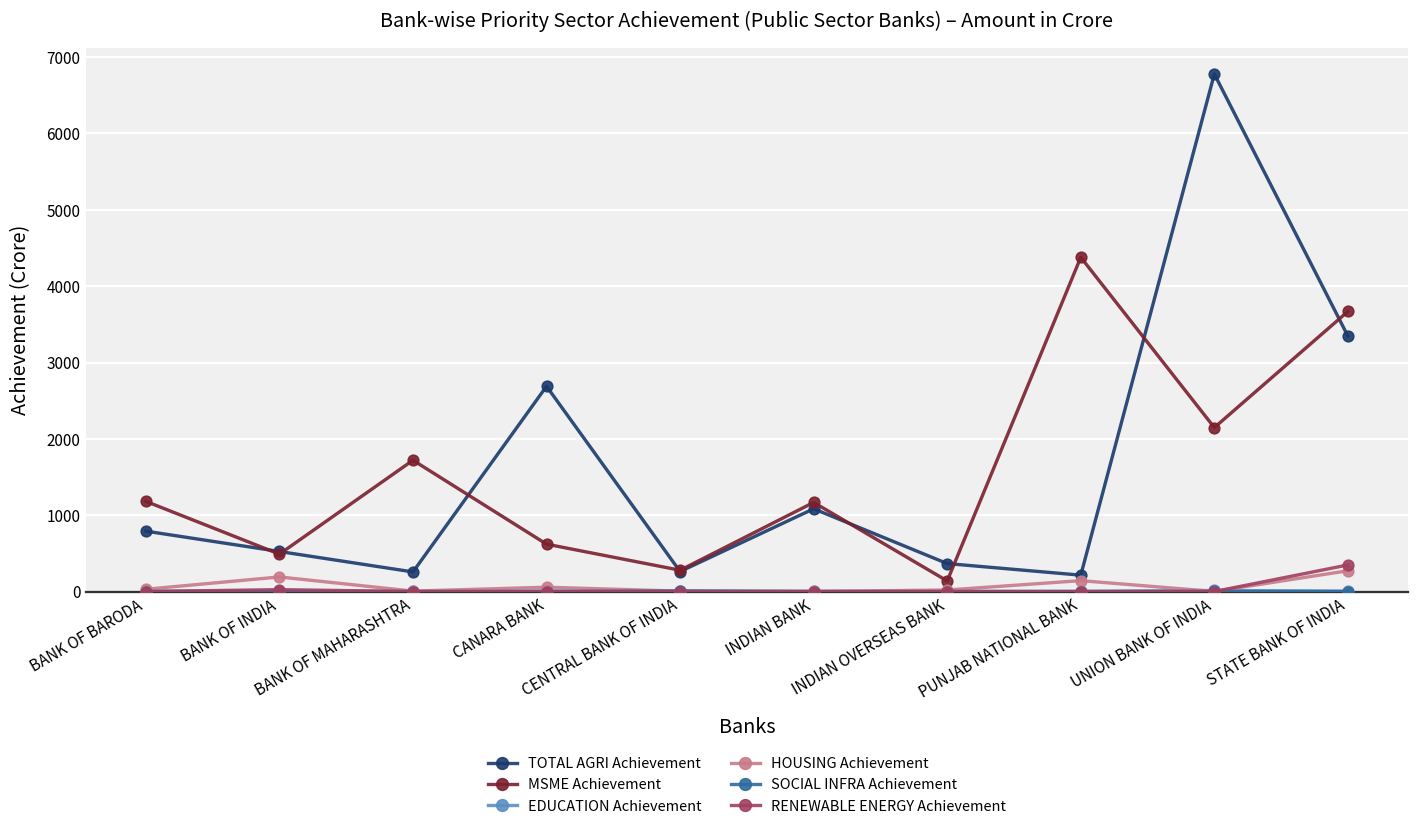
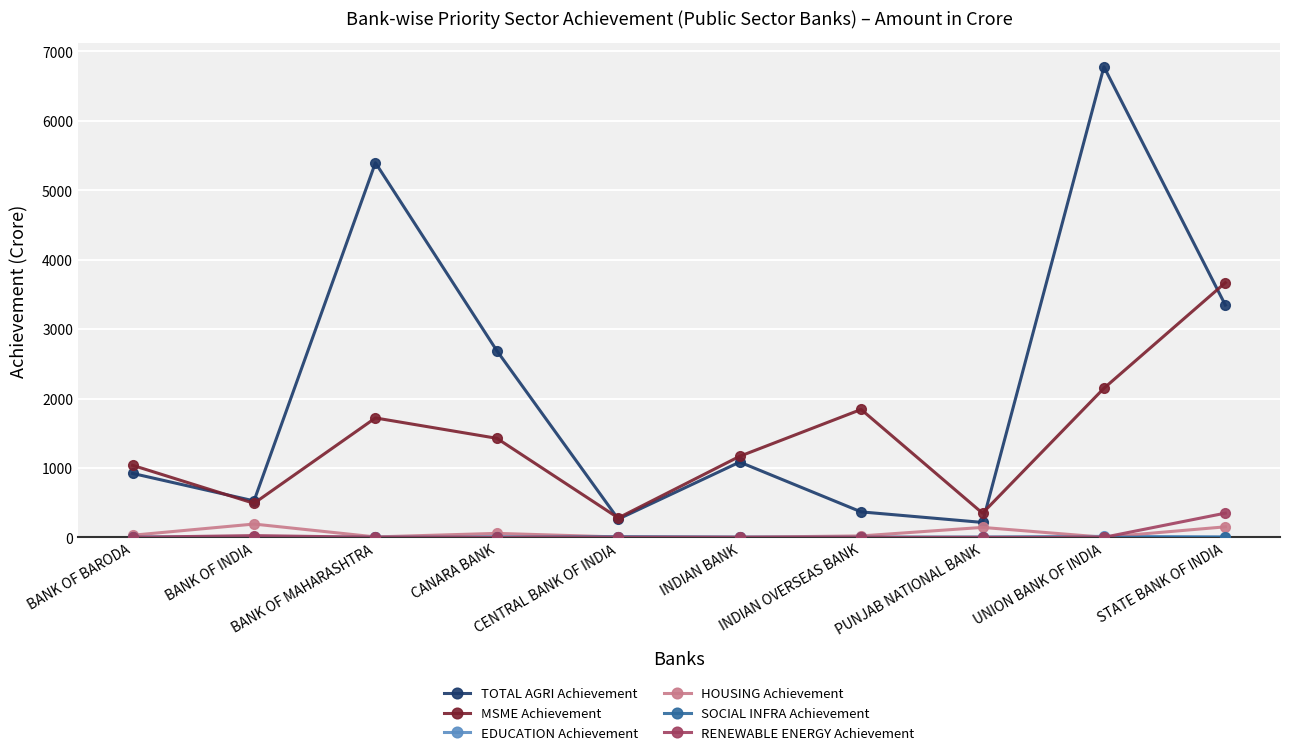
TOTAL AGRI Achievement, BANK OF BARODA: 800 -> 900
MSME Achievement, BANK OF BARODA: 1200 -> 1000
TOTAL AGRI Achievement, BANK OF MAHARASHTRA: 300 -> 5400
MSME Achievement, CANARA BANK: 600 -> 1400
MSME Achievement, INDIAN OVERSEAS BANK: 100 -> 1800
MSME Achievement, PUNJAB NATIONAL BANK: 4400 -> 300
HOUSING Achievement, STATE BANK OF INDIA: 300 -> 200
